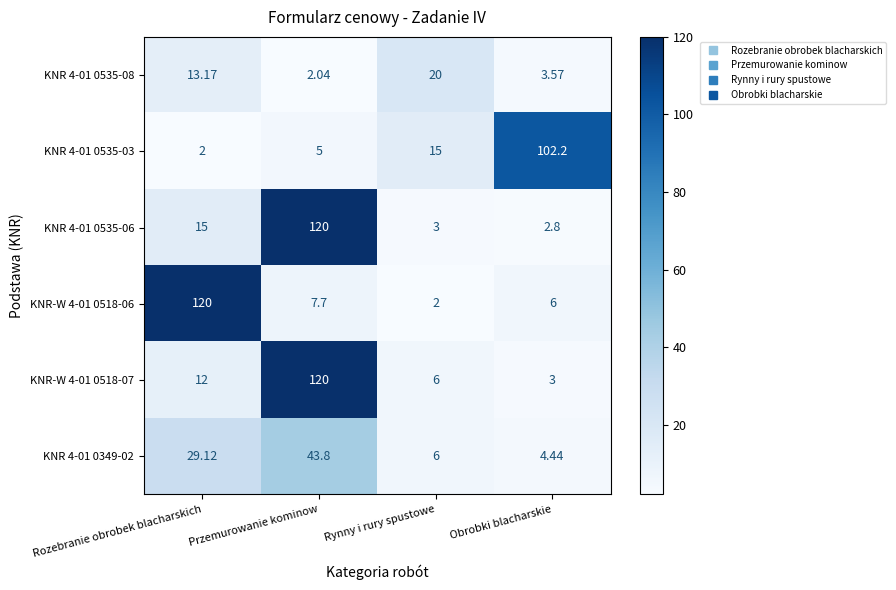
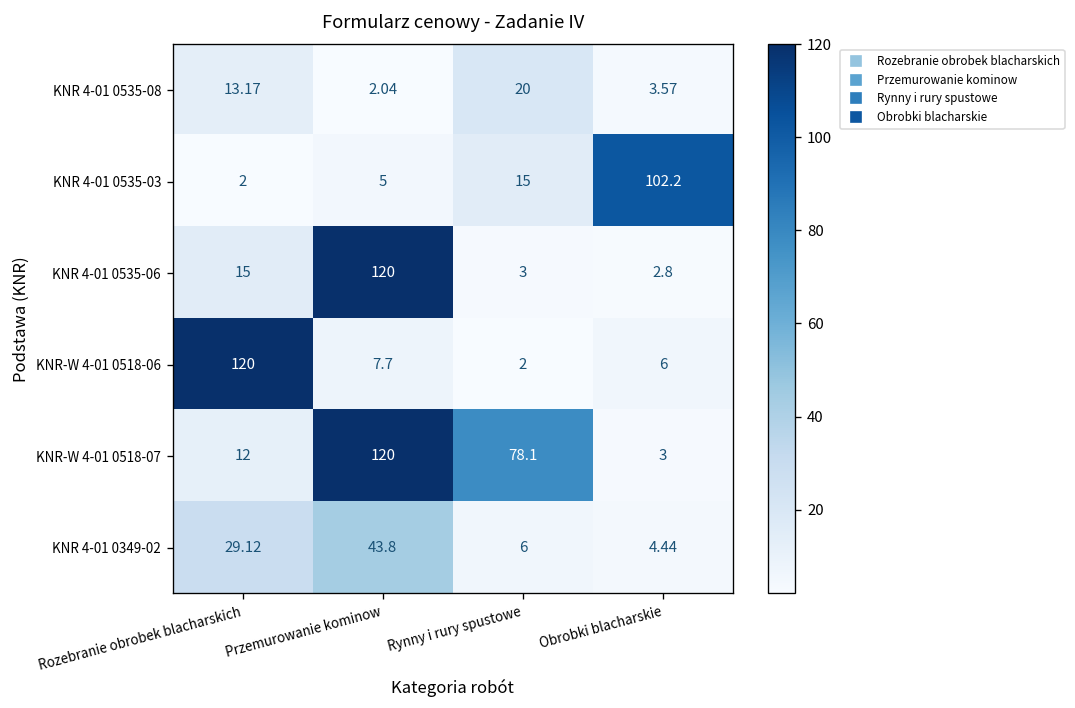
KNR-W 4-01 0518-07, Rynny i rury spustowe: 6 -> 78.1
